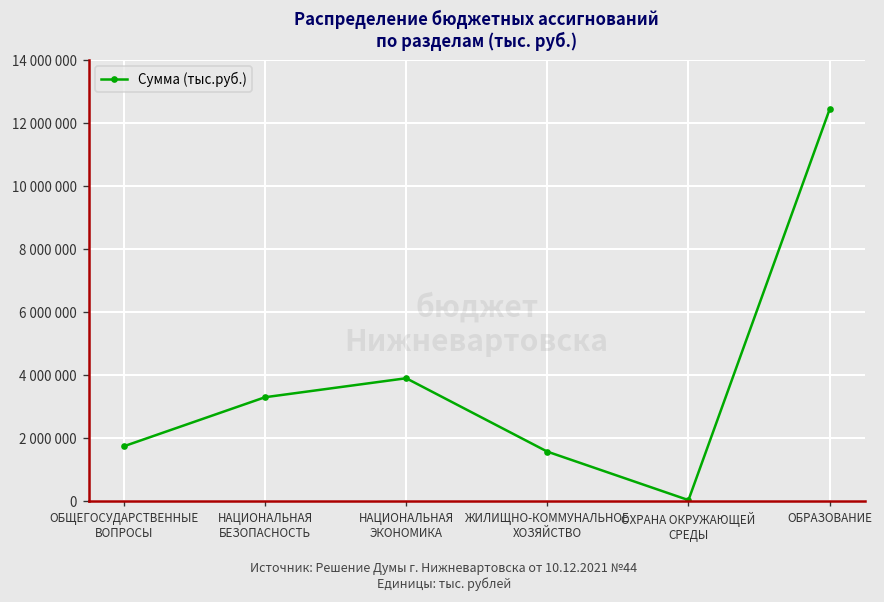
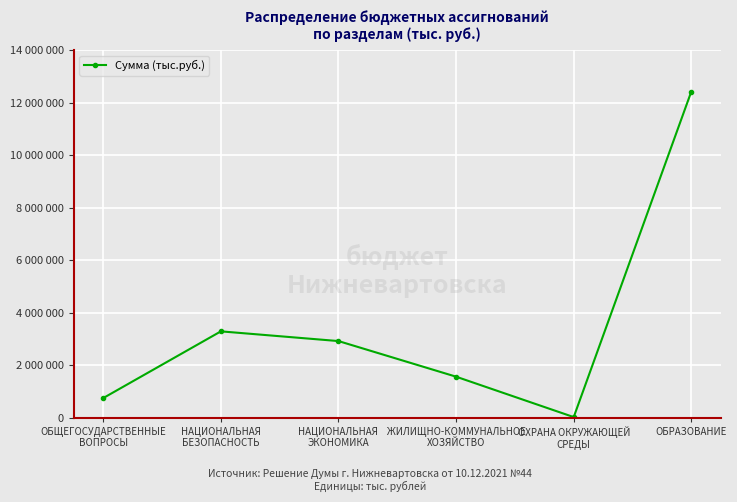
ОБЩЕГОСУДАРСТВЕННЫЕ ВОПРОСЫ: 1700000 -> 700000
НАЦИОНАЛЬНАЯ ЭКОНОМИКА: 3900000 -> 2900000
